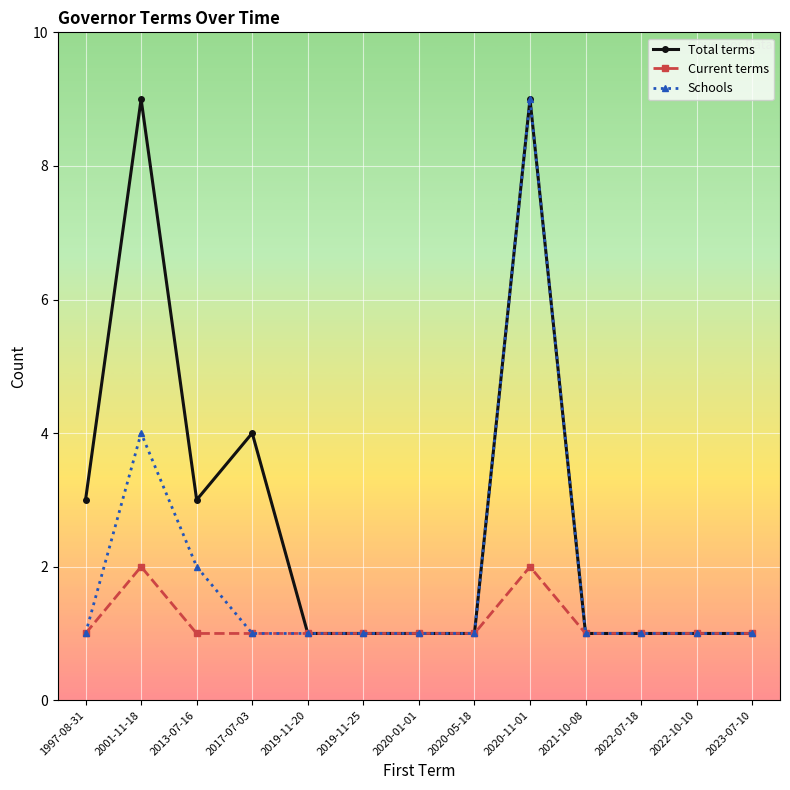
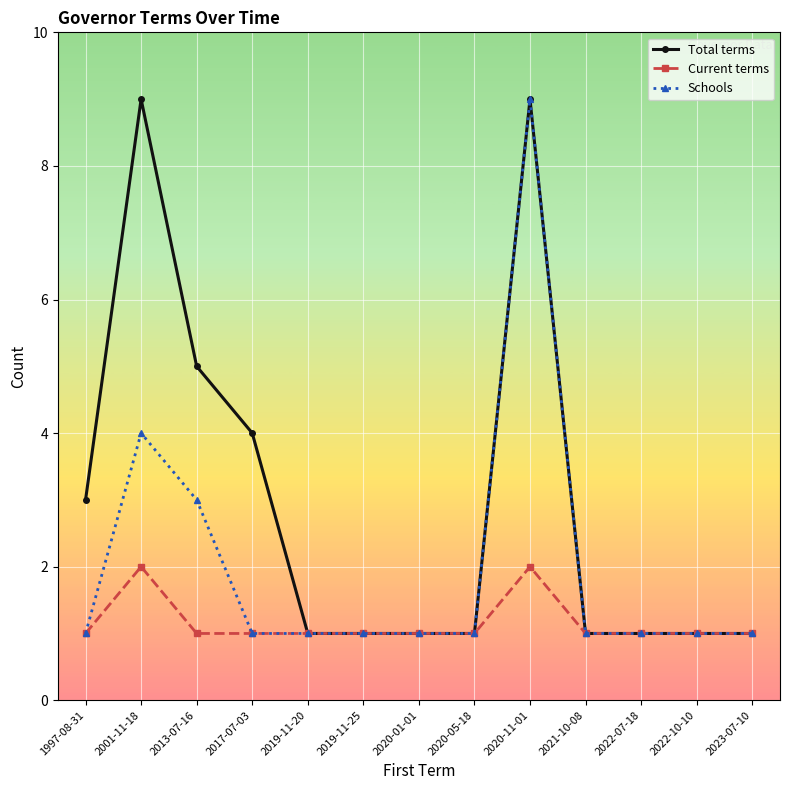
Total terms, 2013-07-16: 3 -> 5
Schools, 2013-07-16: 2 -> 3
